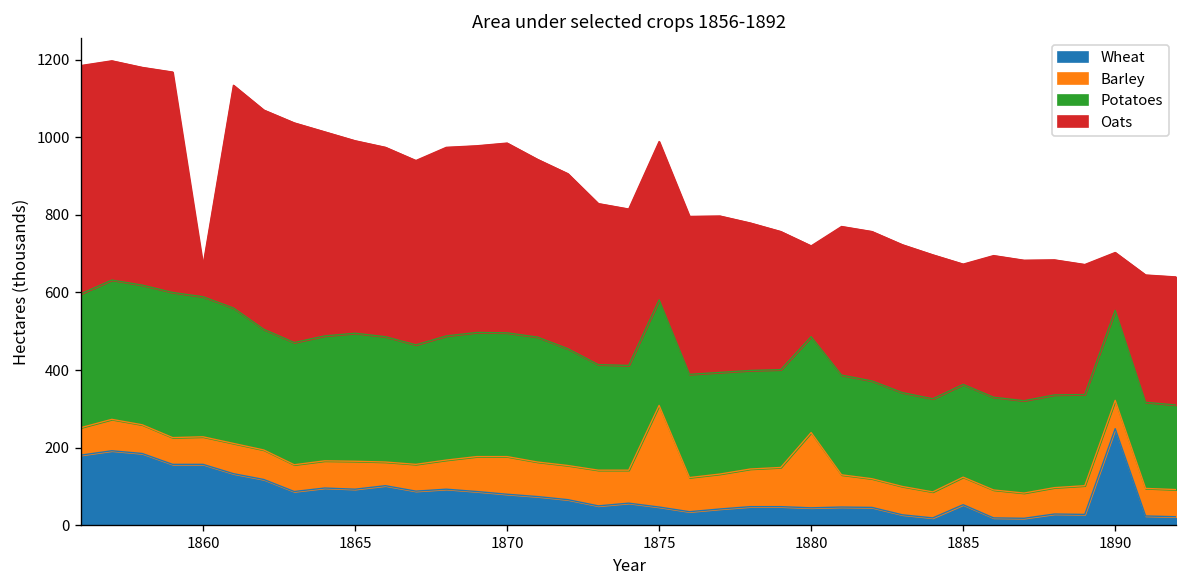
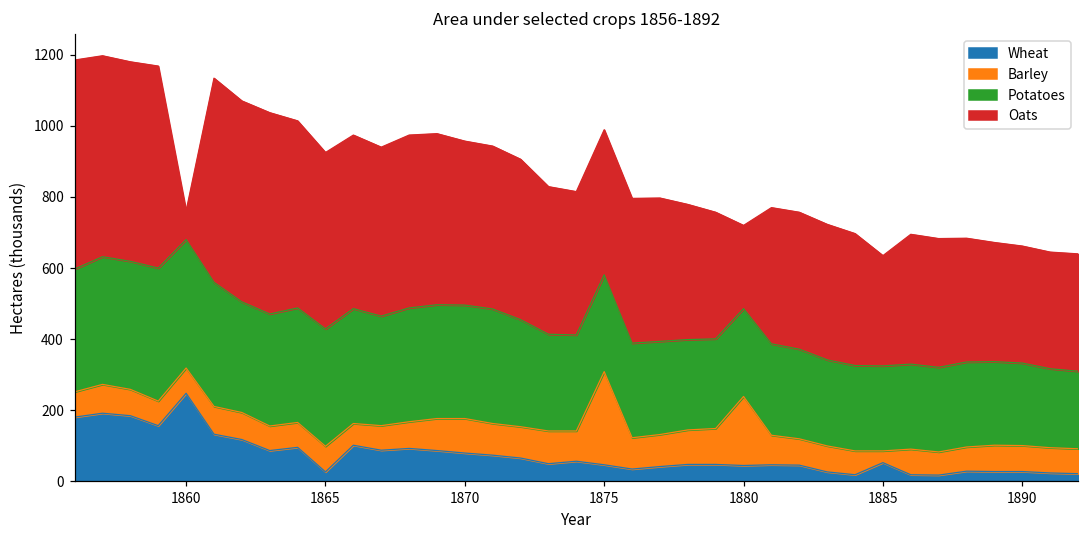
Wheat, 1860: 160 -> 250
Wheat, 1865: 90 -> 30
Oats, 1870: 490 -> 460
Barley, 1885: 70 -> 30
Wheat, 1890: 250 -> 30
Oats, 1890: 150 -> 330
